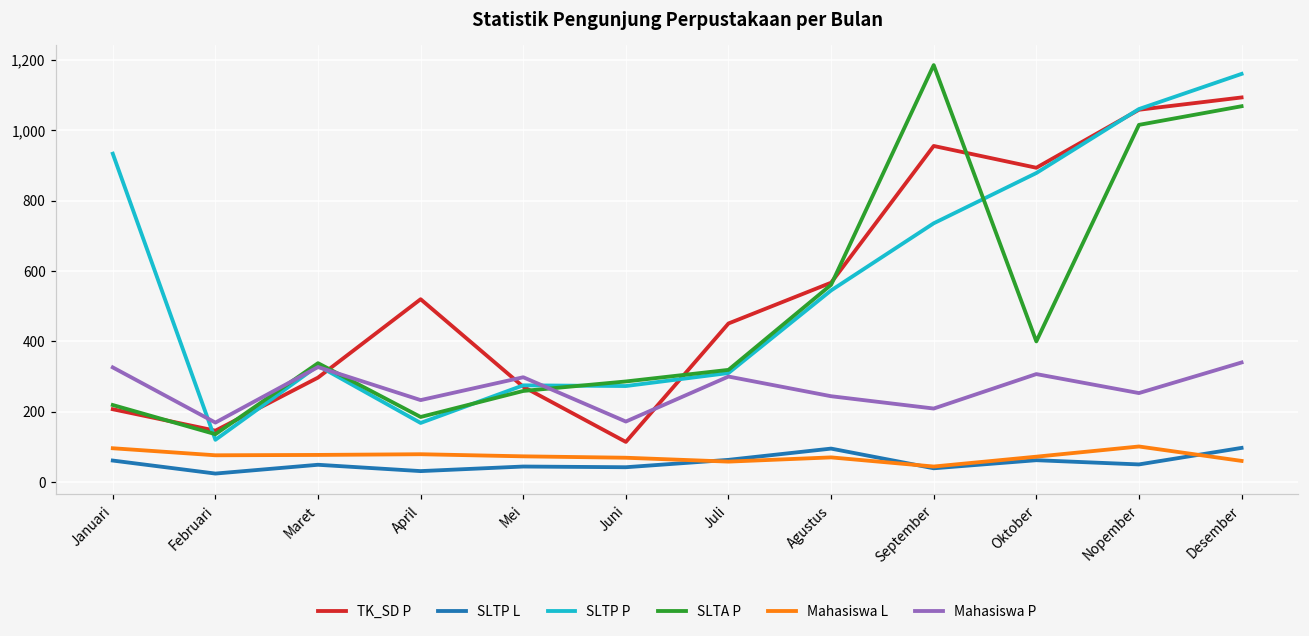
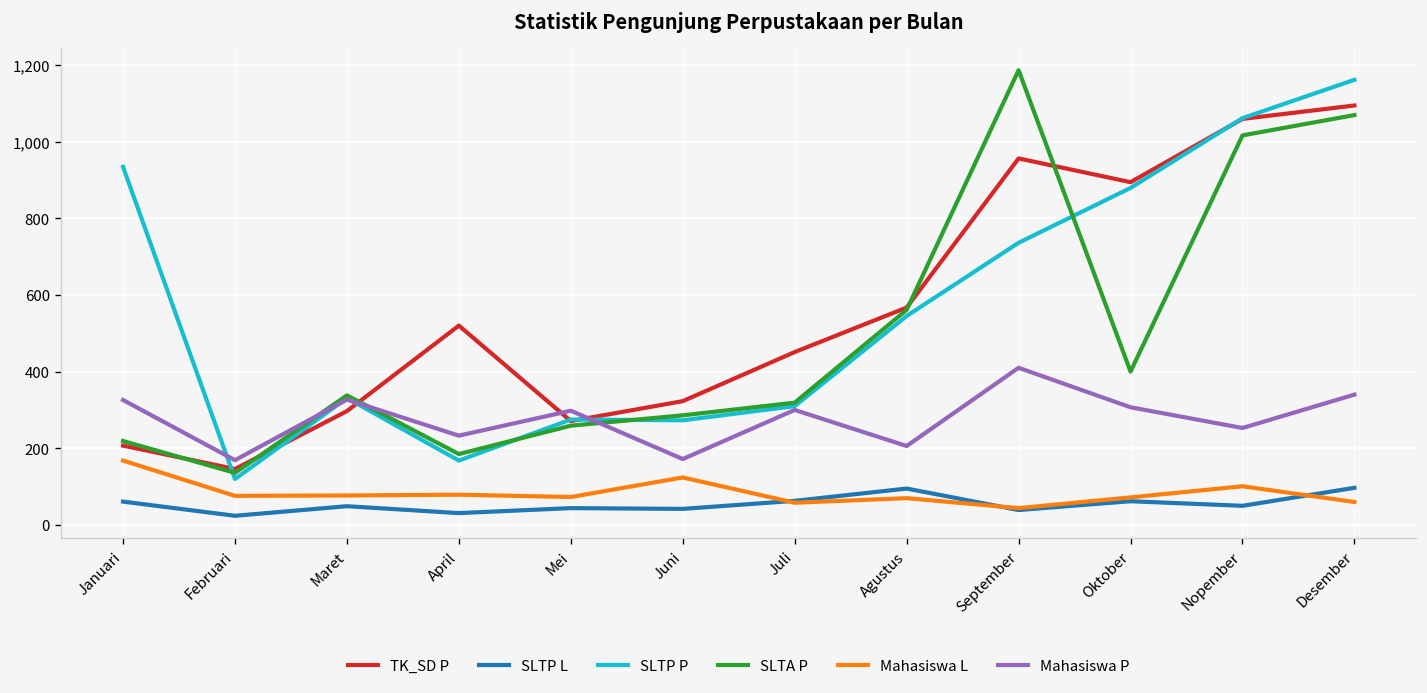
Mahasiswa L, Januari: 100 -> 170
TK_SD P, Juni: 110 -> 320
Mahasiswa L, Juni: 70 -> 120
Mahasiswa P, Agustus: 240 -> 210
Mahasiswa P, September: 210 -> 410
